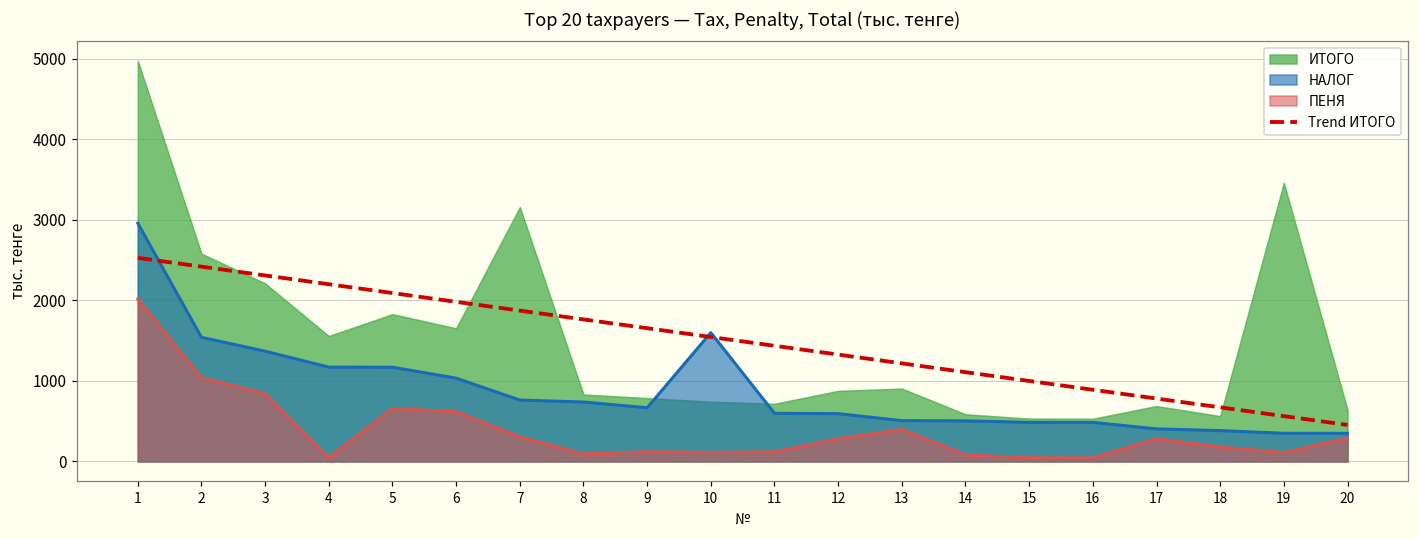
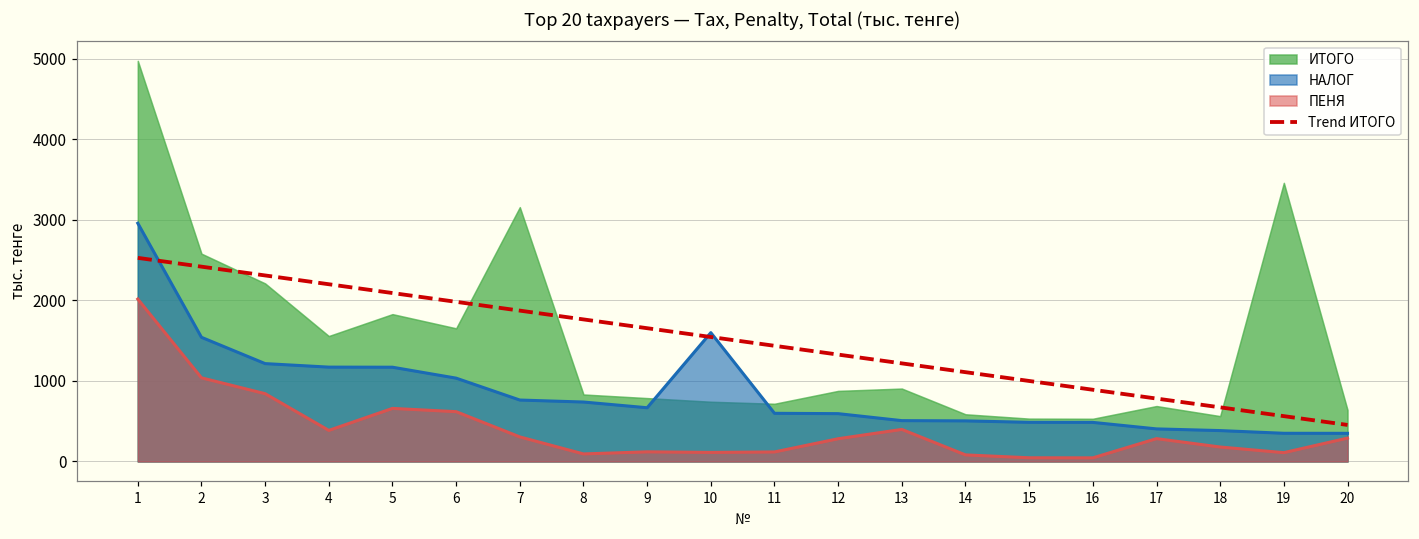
НАЛОГ, 3: 1400 -> 1200
ПЕНЯ, 4: 0 -> 400
